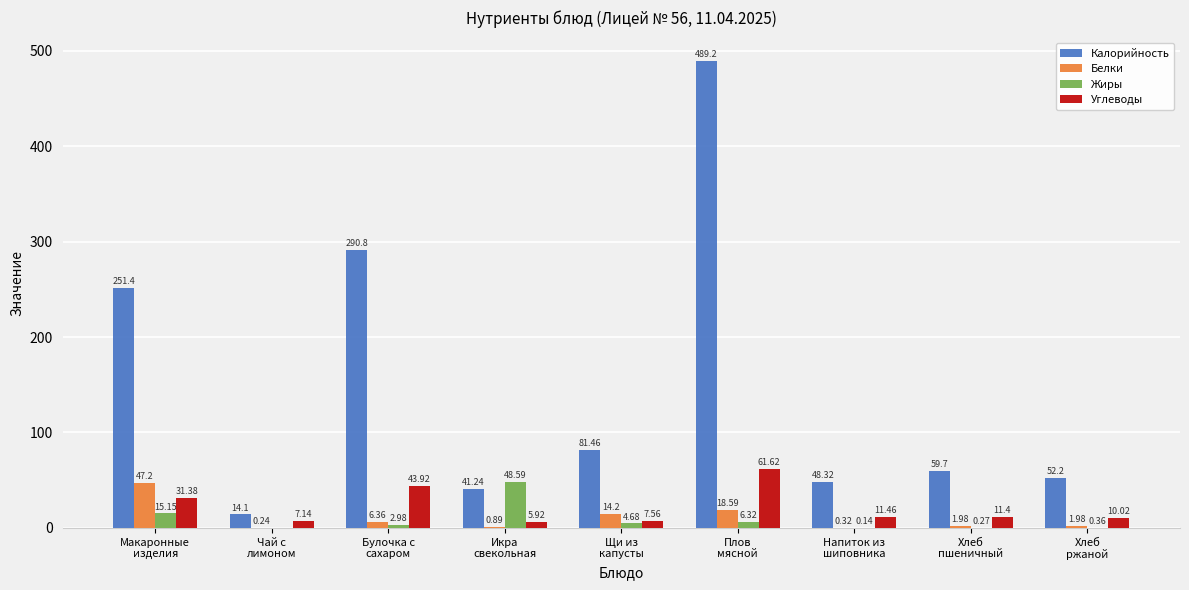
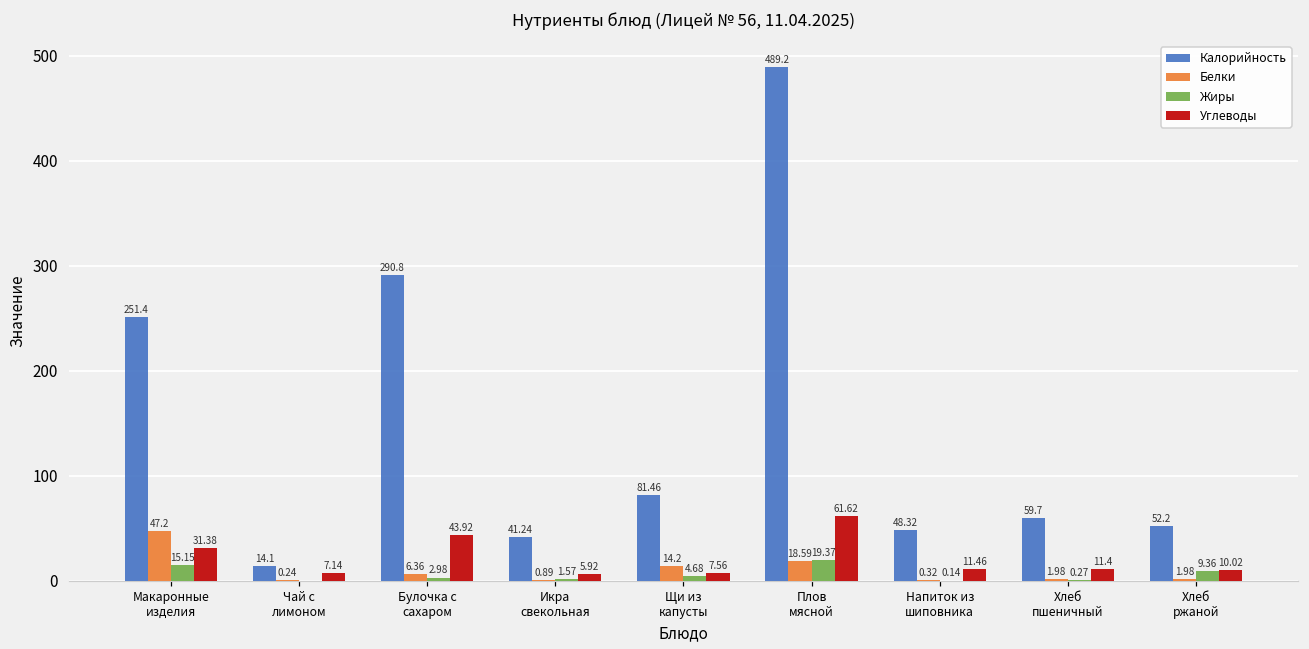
Жиры, Икра свекольная: 48.59 -> 1.57
Жиры, Плов мясной: 6.32 -> 19.37
Жиры, Хлеб ржаной: 0.36 -> 9.36
